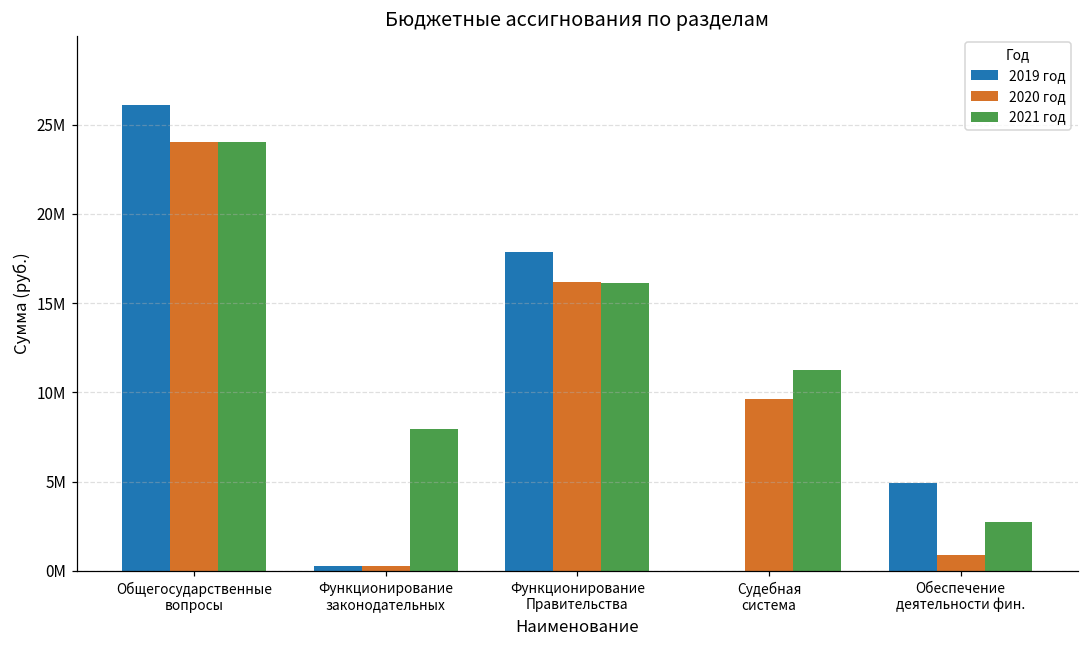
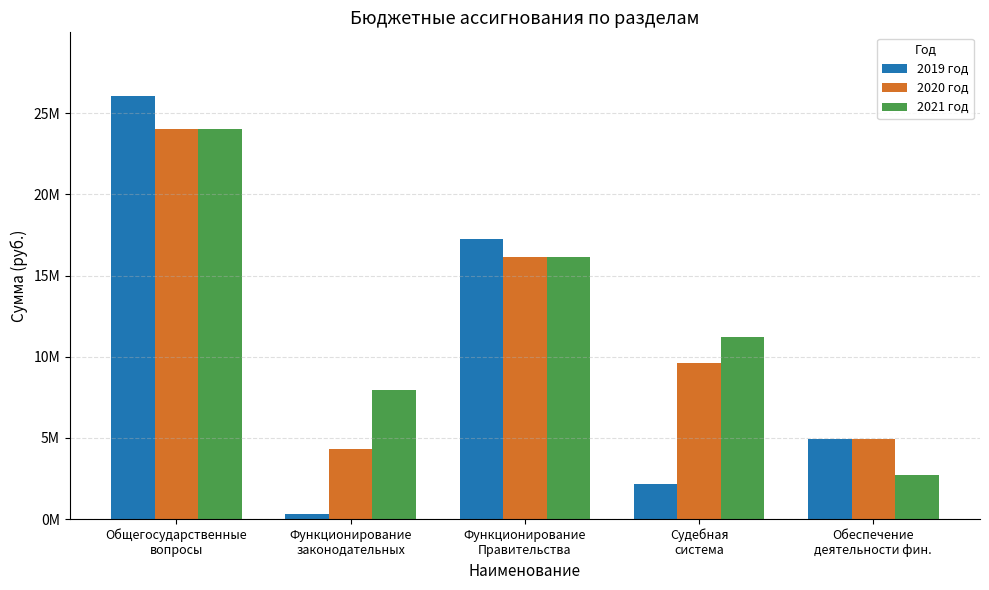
2020 год, Функционирование законодательных: 300000 -> 4300000
2019 год, Функционирование Правительства: 17800000 -> 17300000
2019 год, Судебная система: 0 -> 2200000
2020 год, Обеспечение деятельности фин.: 900000 -> 4900000
